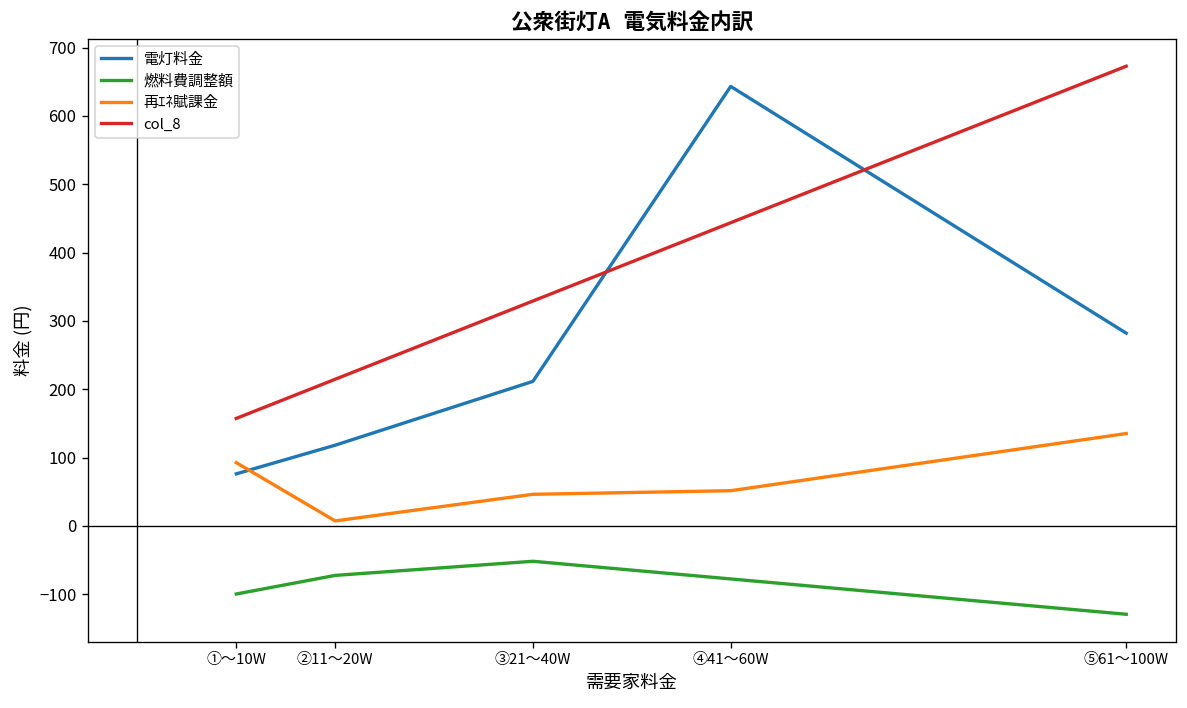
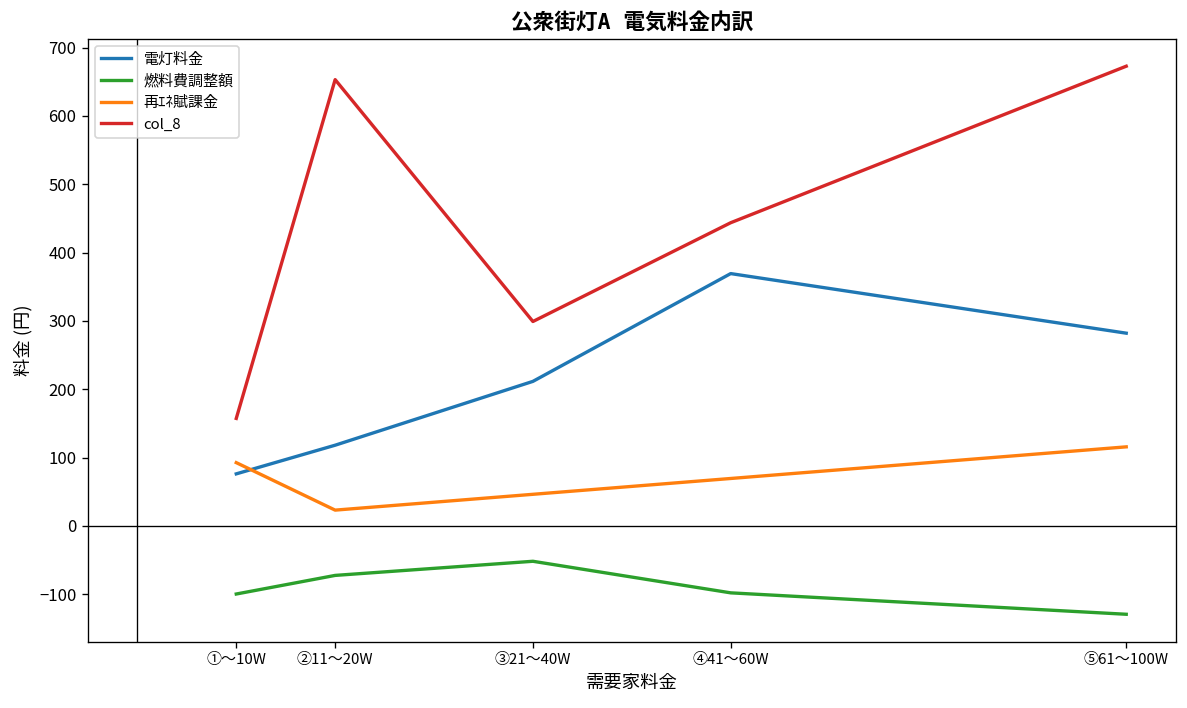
再ｴﾈ賦課金, ②11～20W: 10 -> 20
col_8, ②11～20W: 210 -> 650
col_8, ③21～40W: 330 -> 300
電灯料金, ④41～60W: 640 -> 370
燃料費調整額, ④41～60W: -80 -> -100
再ｴﾈ賦課金, ④41～60W: 50 -> 70
再ｴﾈ賦課金, ⑤61～100W: 140 -> 120
